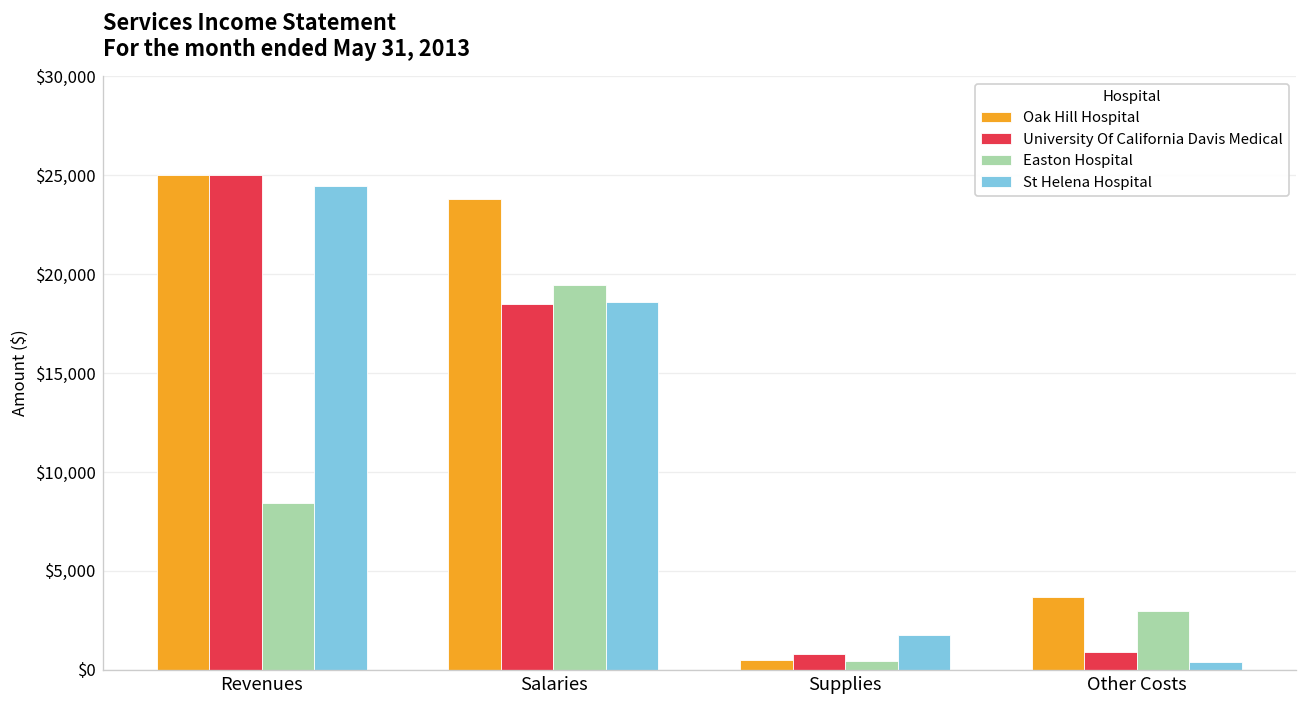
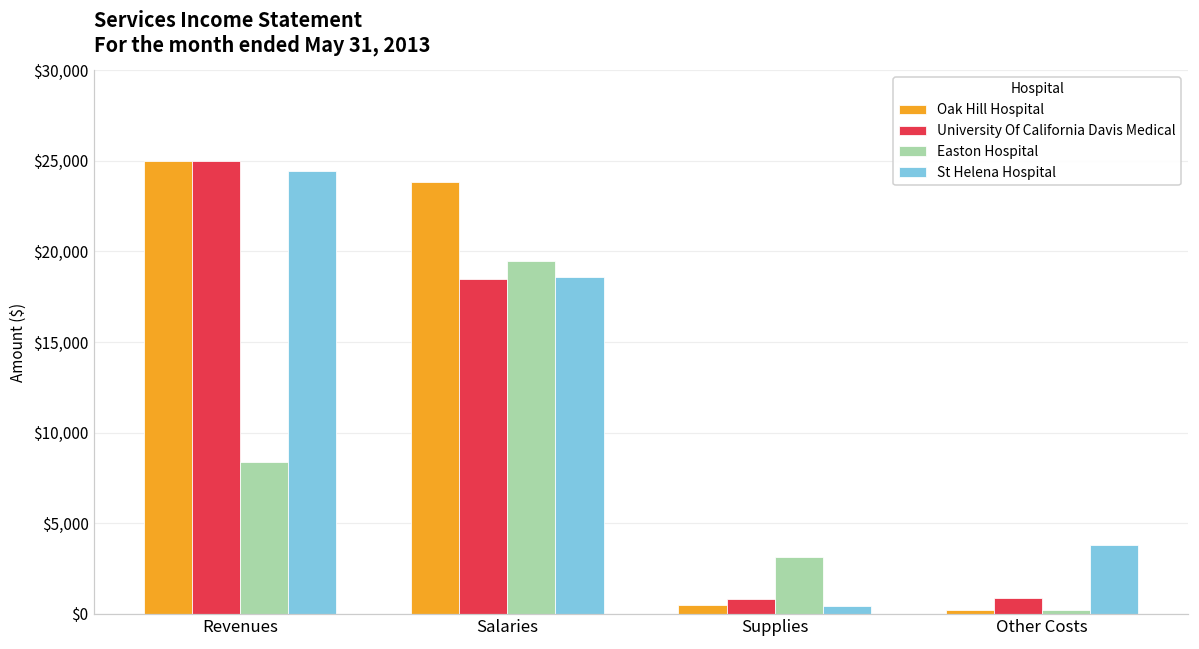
Easton Hospital, Supplies: $400 -> $3,100
St Helena Hospital, Supplies: $1,800 -> $400
Oak Hill Hospital, Other Costs: $3,700 -> $200
Easton Hospital, Other Costs: $2,900 -> $200
St Helena Hospital, Other Costs: $400 -> $3,800
